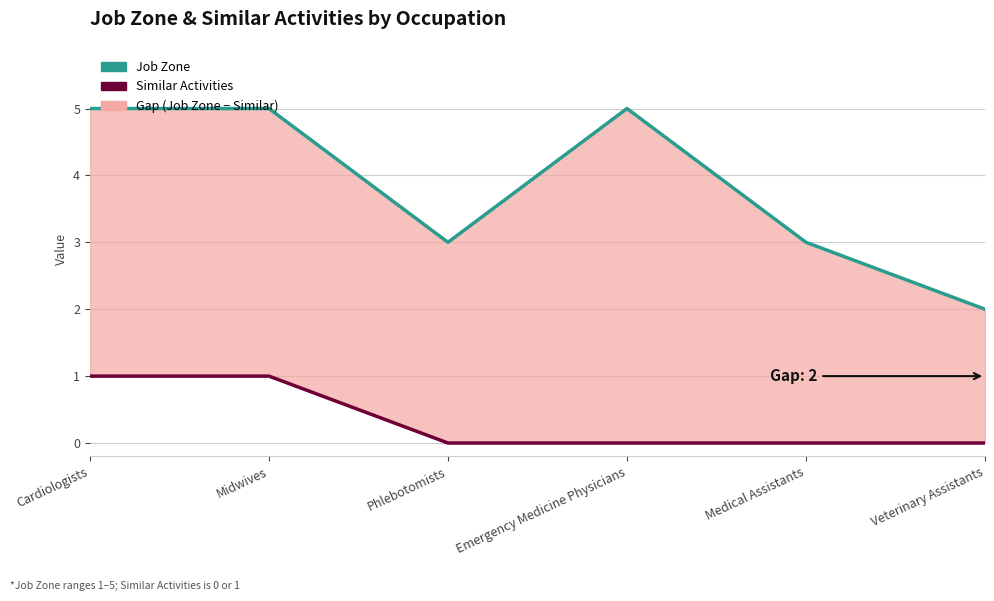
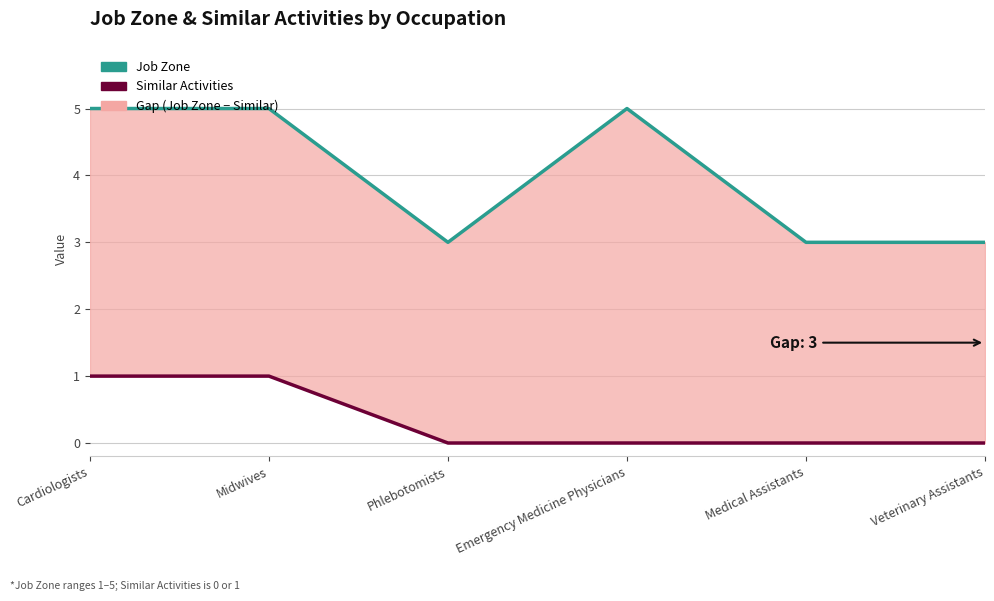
Job Zone, Veterinary Assistants: 2 -> 3
